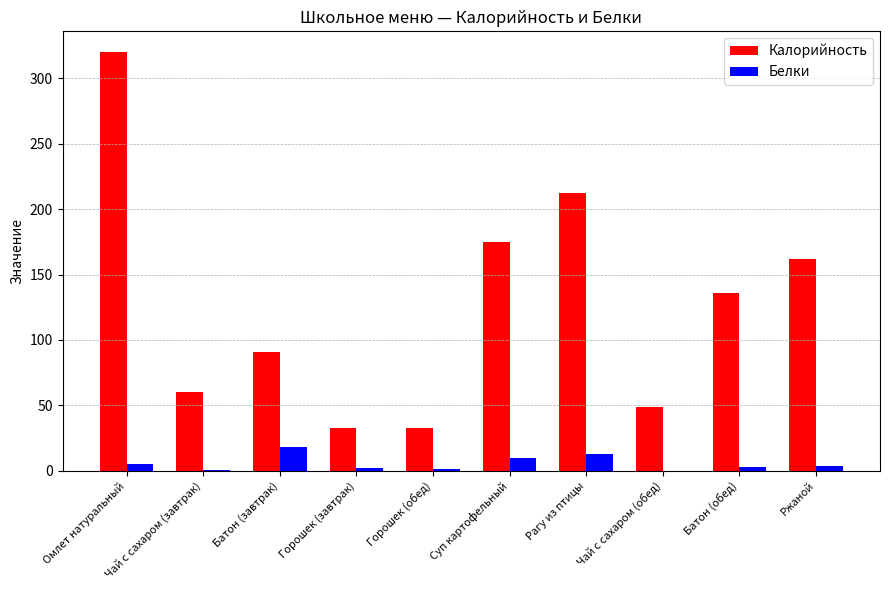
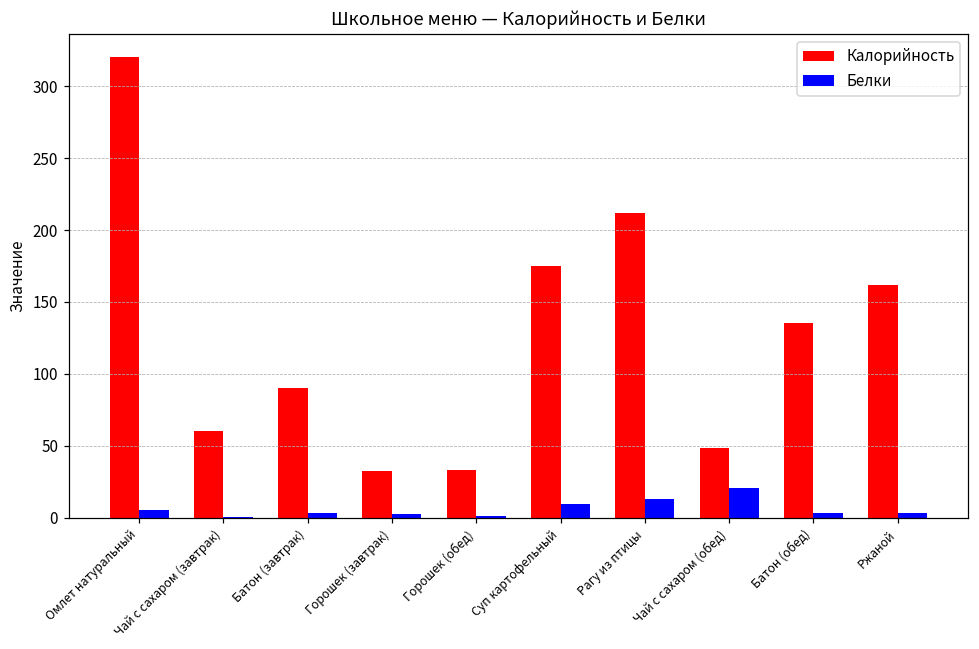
Белки, Батон (завтрак): 18 -> 3
Белки, Чай с сахаром (обед): 0 -> 21
